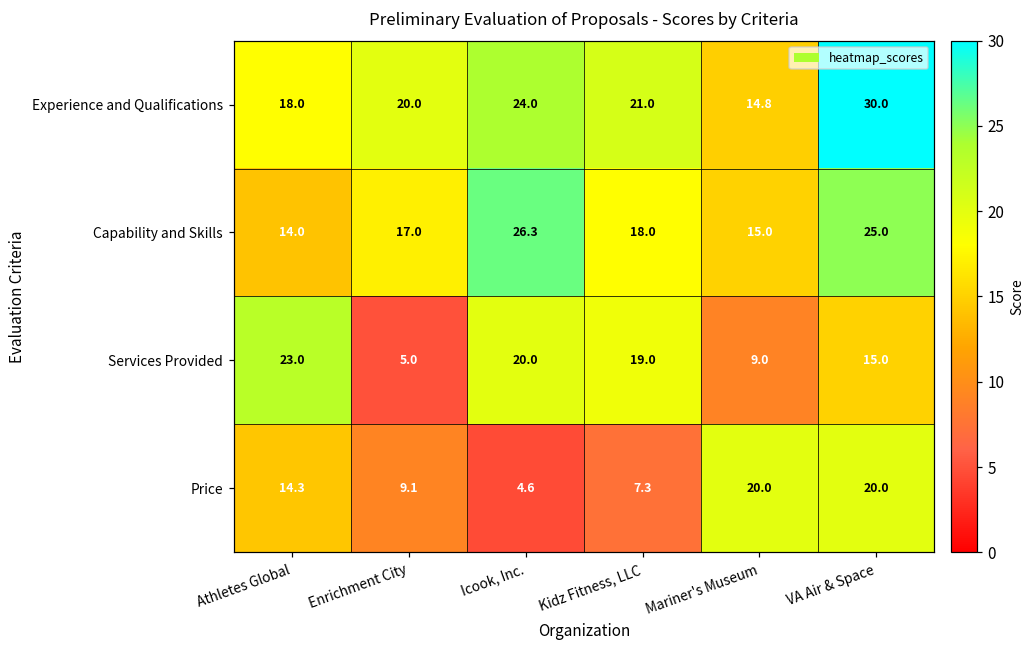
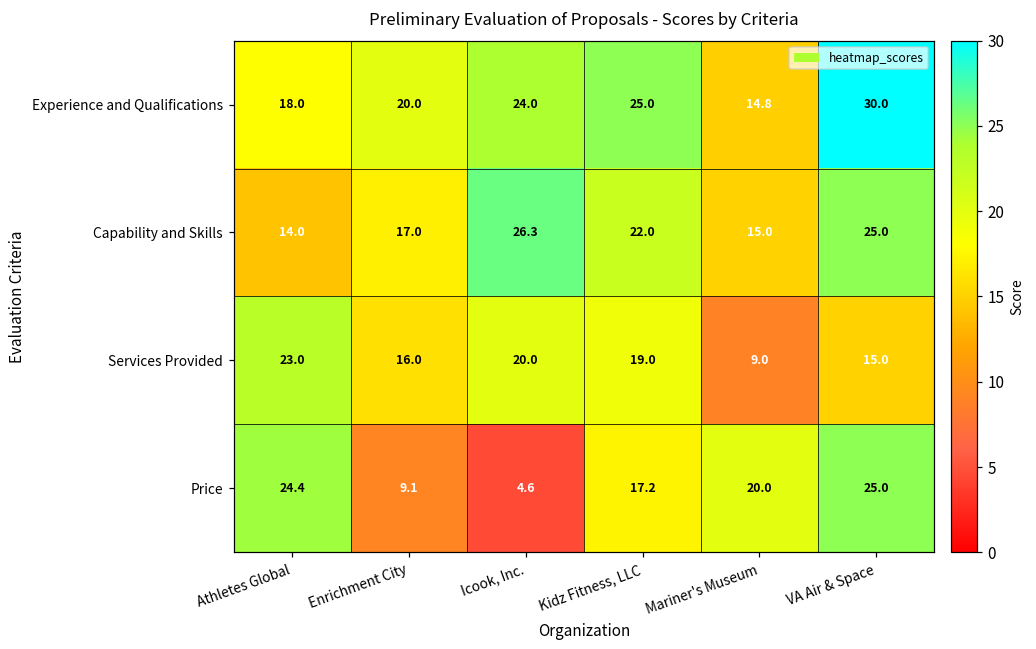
Experience and Qualifications, Kidz Fitness, LLC: 21.0 -> 25.0
Capability and Skills, Kidz Fitness, LLC: 18.0 -> 22.0
Services Provided, Enrichment City: 5.0 -> 16.0
Price, Athletes Global: 14.3 -> 24.4
Price, Kidz Fitness, LLC: 7.3 -> 17.2
Price, VA Air & Space: 20.0 -> 25.0
